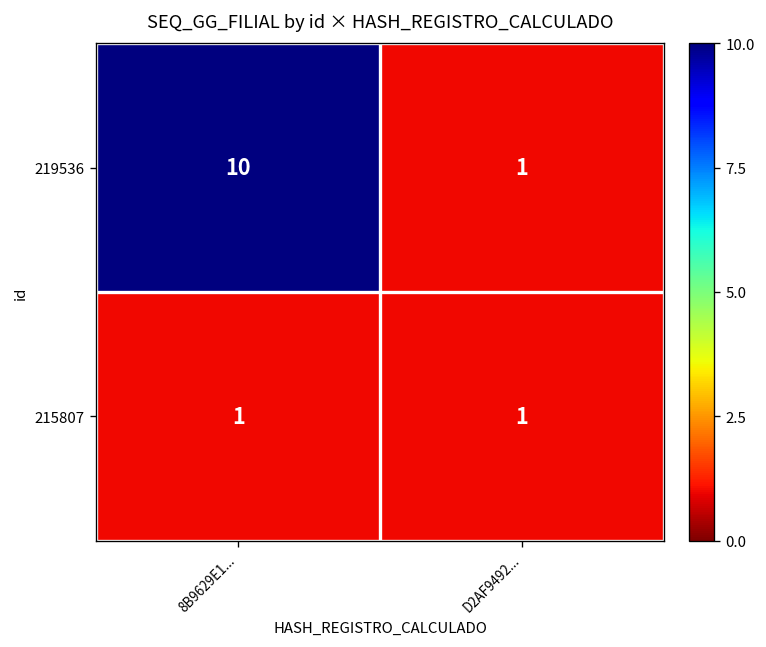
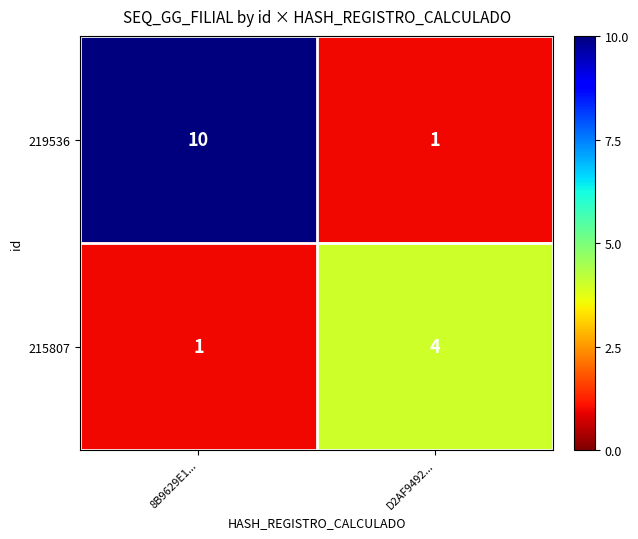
215807, D2AF9492...: 1 -> 4
